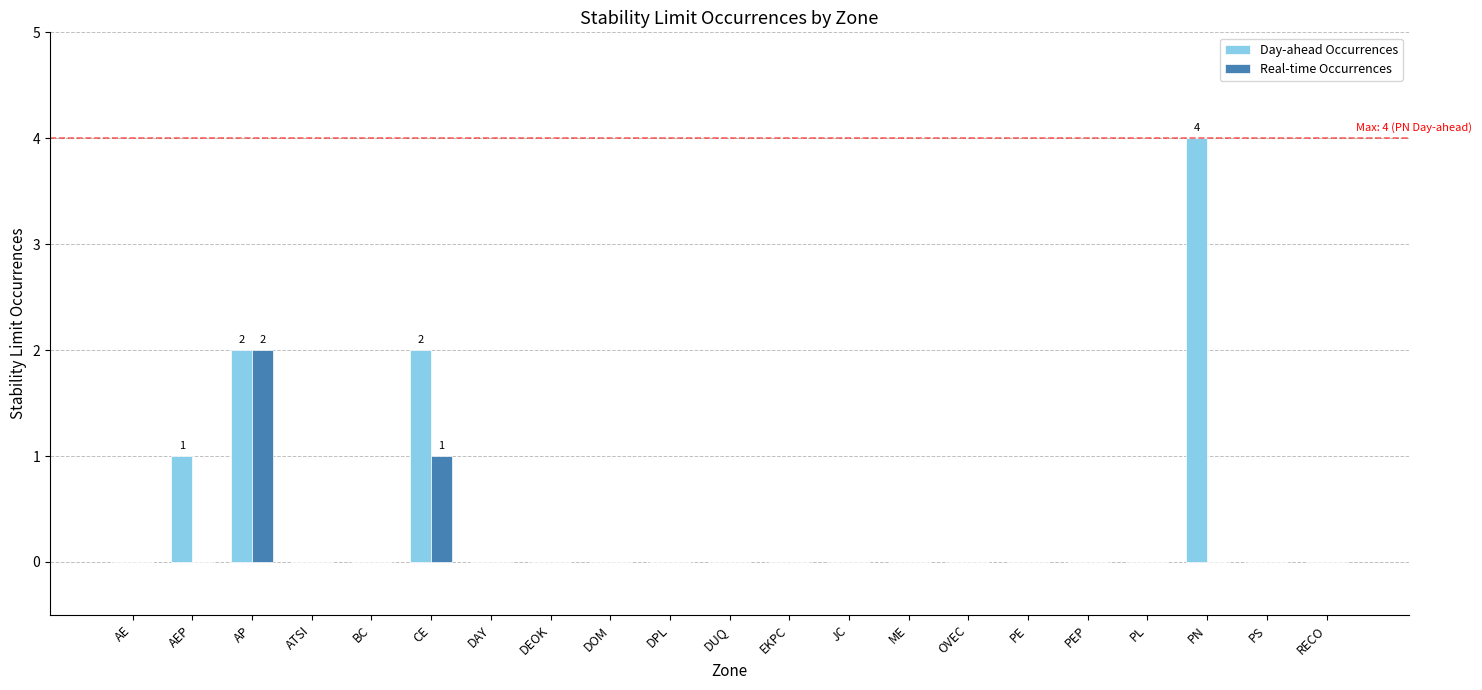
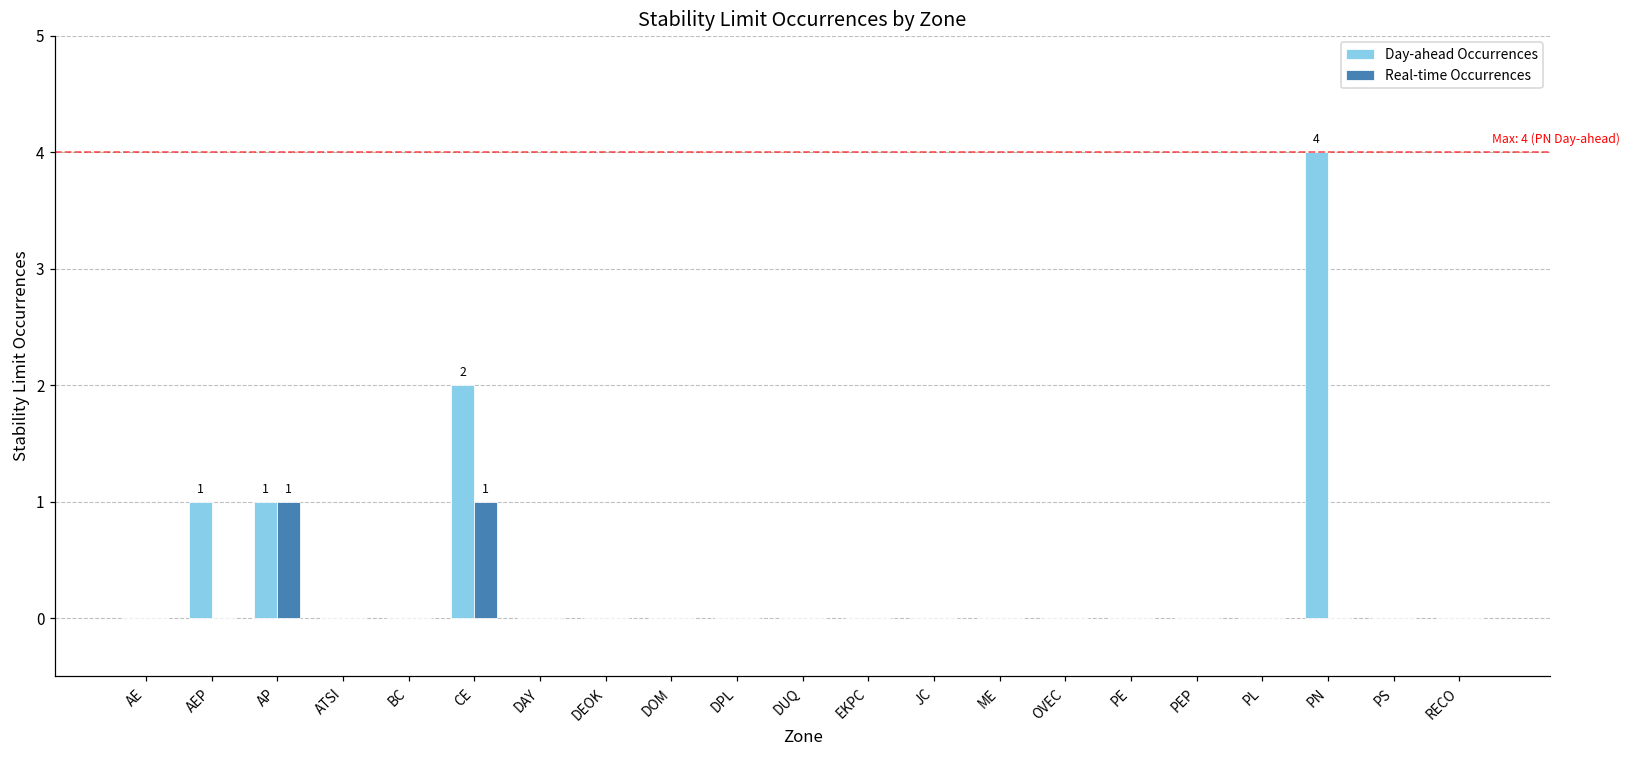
Day-ahead Occurrences, AP: 2 -> 1
Real-time Occurrences, AP: 2 -> 1
